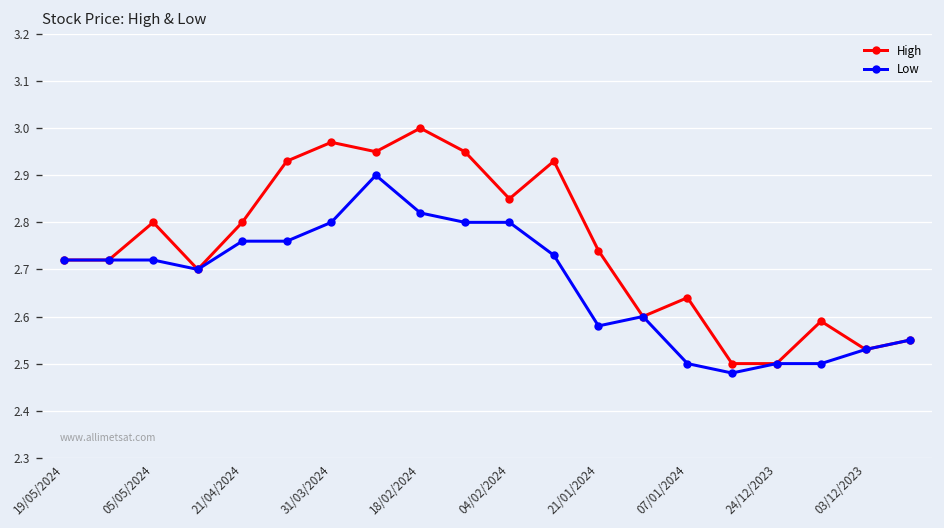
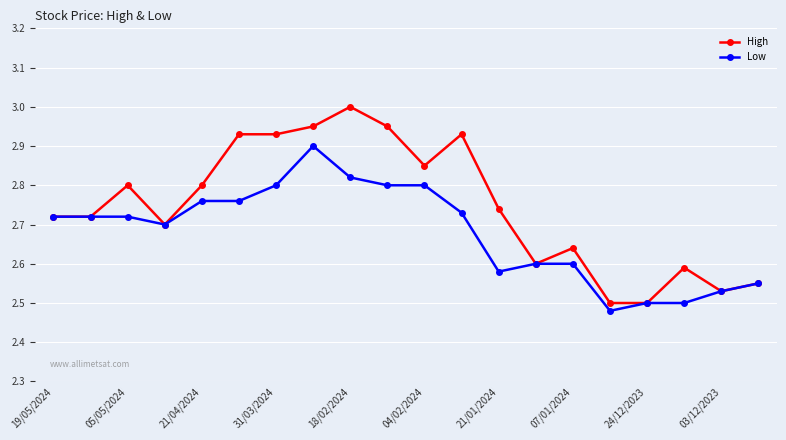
High, 31/03/2024: 2.97 -> 2.93
Low, 07/01/2024: 2.5 -> 2.6
